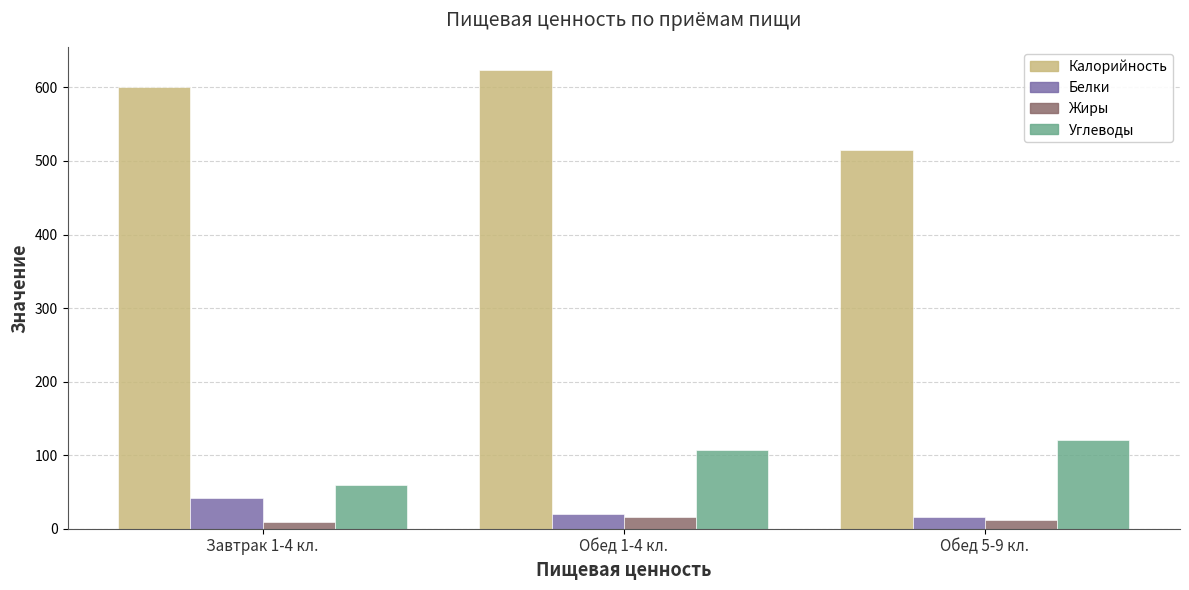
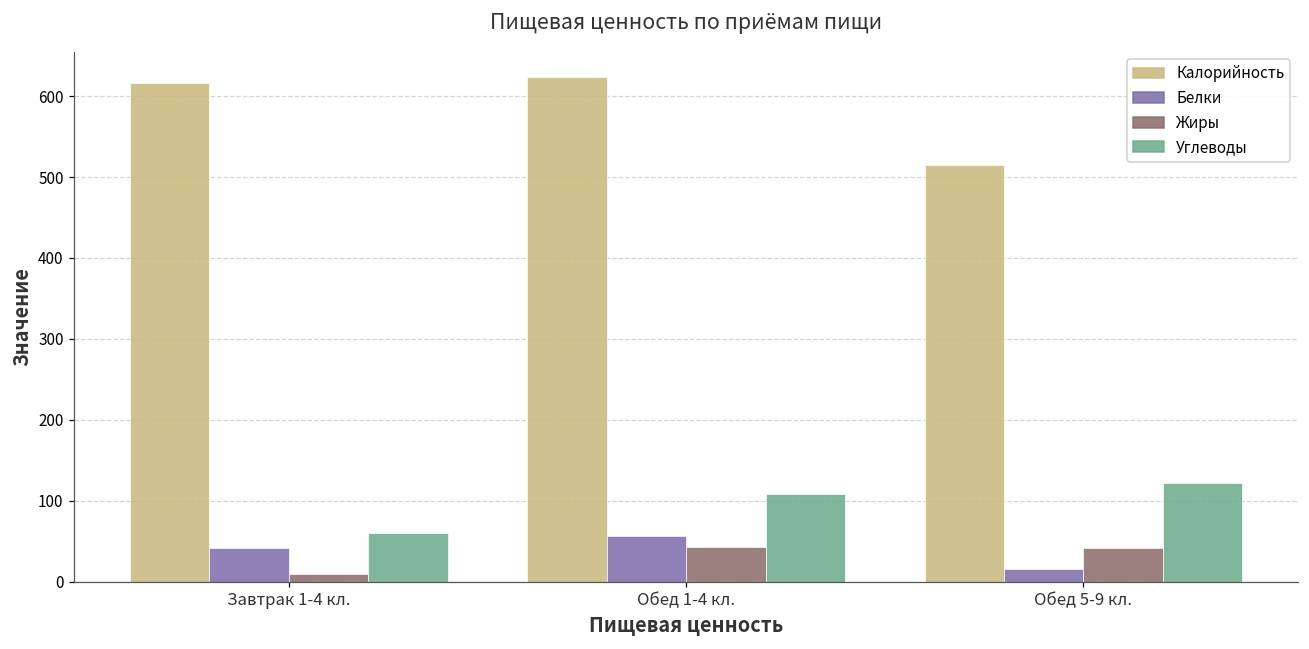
Калорийность, Завтрак 1-4 кл.: 600 -> 620
Белки, Обед 1-4 кл.: 20 -> 60
Жиры, Обед 1-4 кл.: 20 -> 40
Жиры, Обед 5-9 кл.: 10 -> 40
